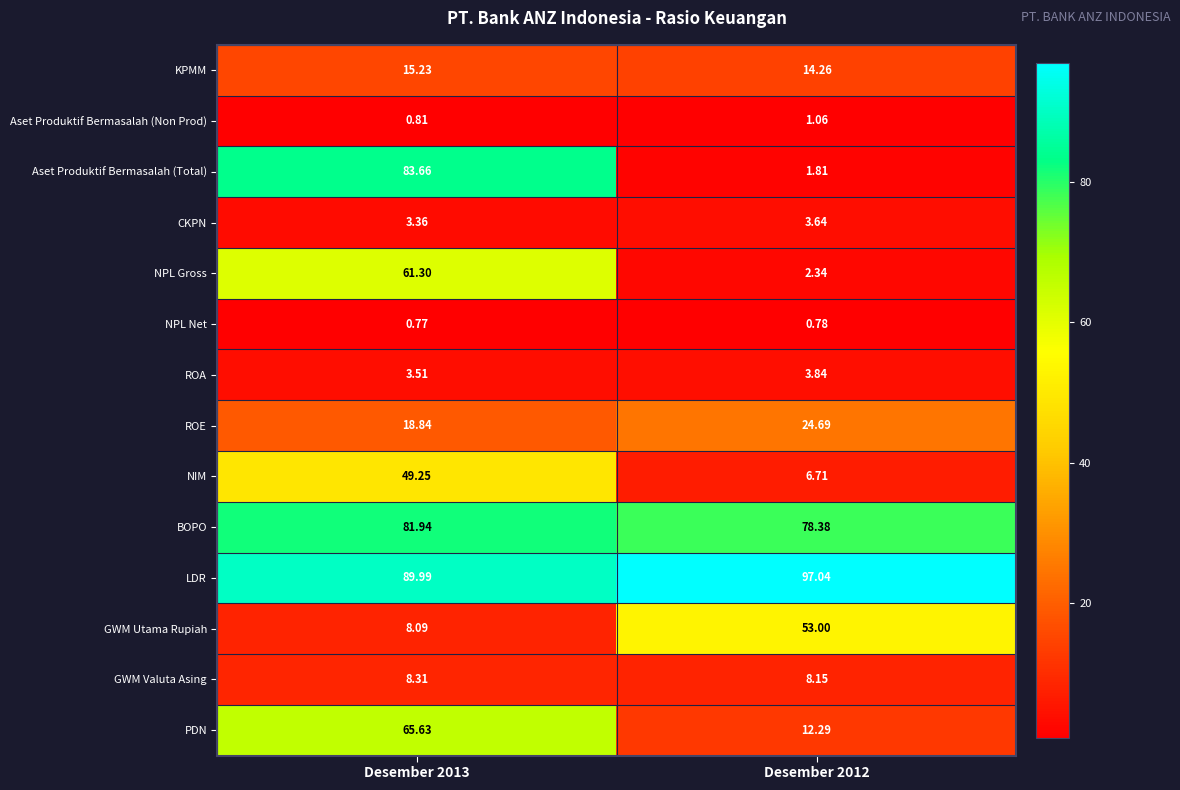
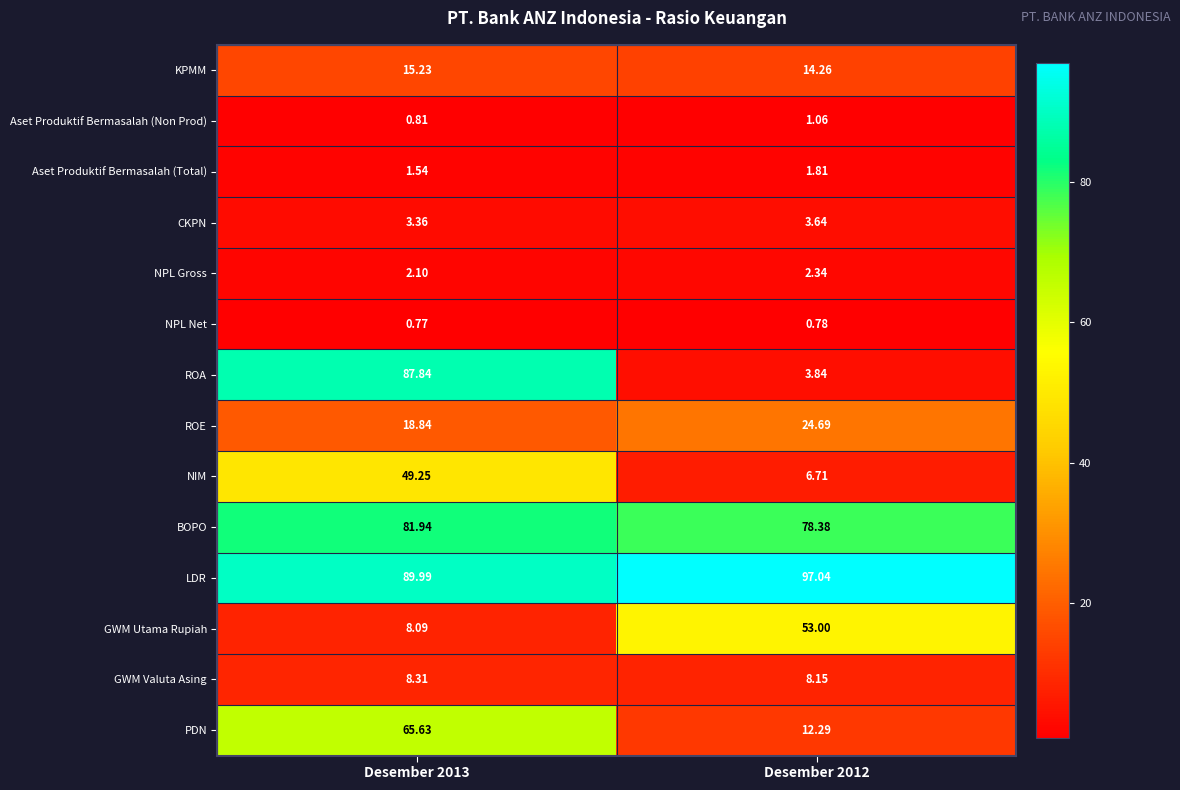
Aset Produktif Bermasalah (Total), Desember 2013: 83.66 -> 1.54
NPL Gross, Desember 2013: 61.30 -> 2.10
ROA, Desember 2013: 3.51 -> 87.84
